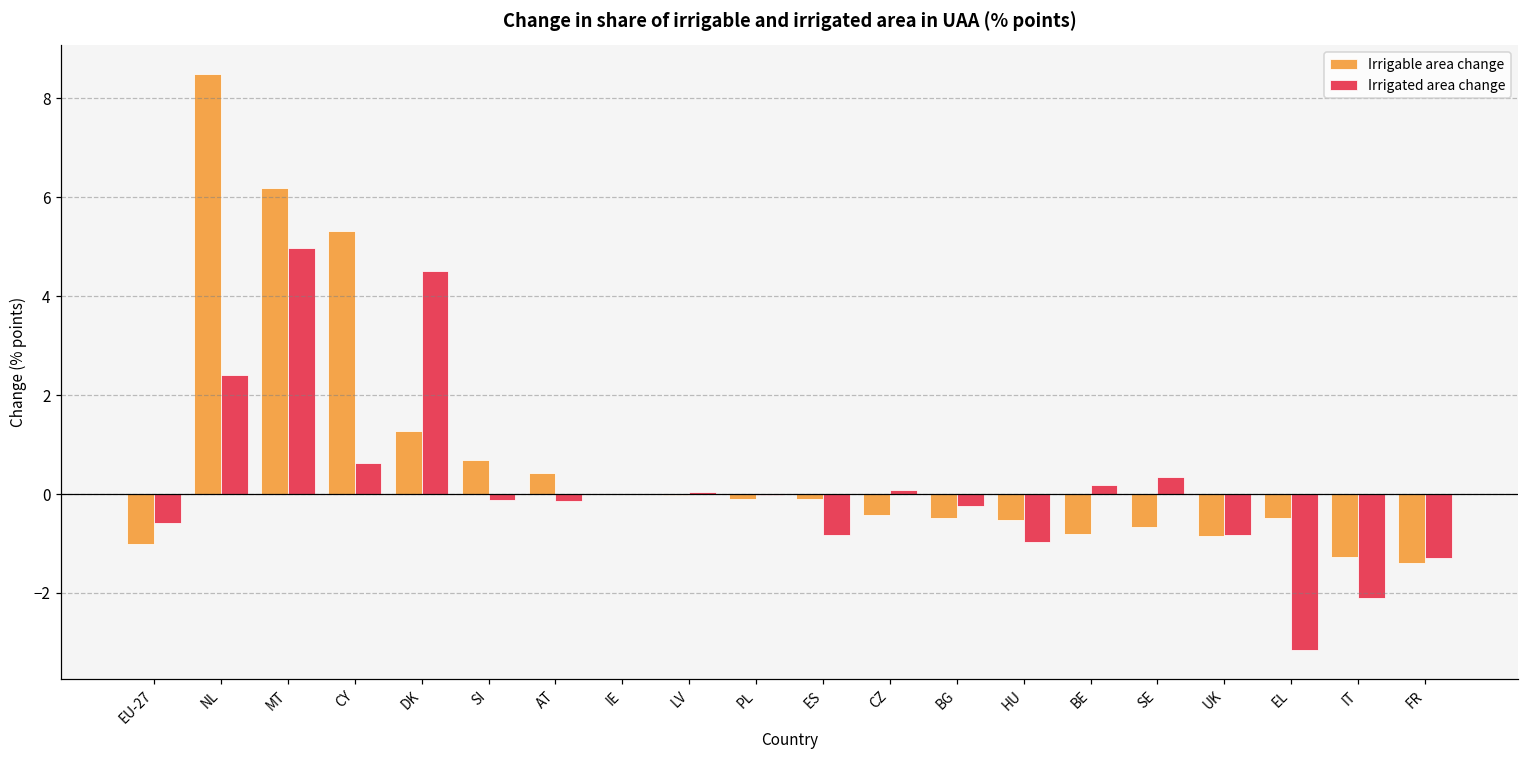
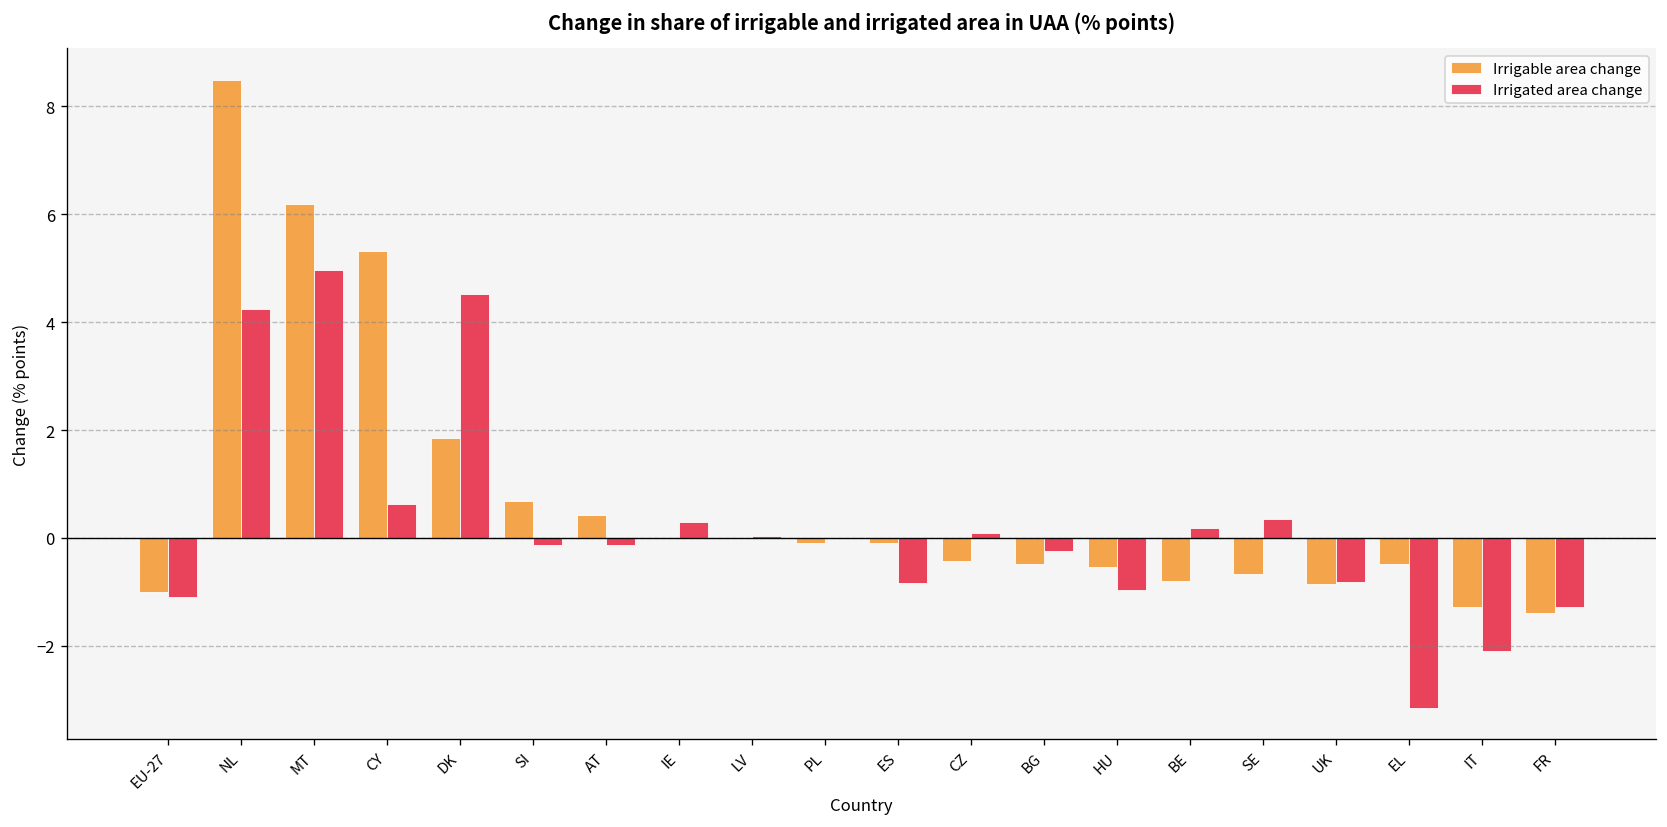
Irrigated area change, EU-27: -0.6 -> -1.1
Irrigated area change, NL: 2.4 -> 4.2
Irrigable area change, DK: 1.3 -> 1.9
Irrigated area change, IE: 0.0 -> 0.3
